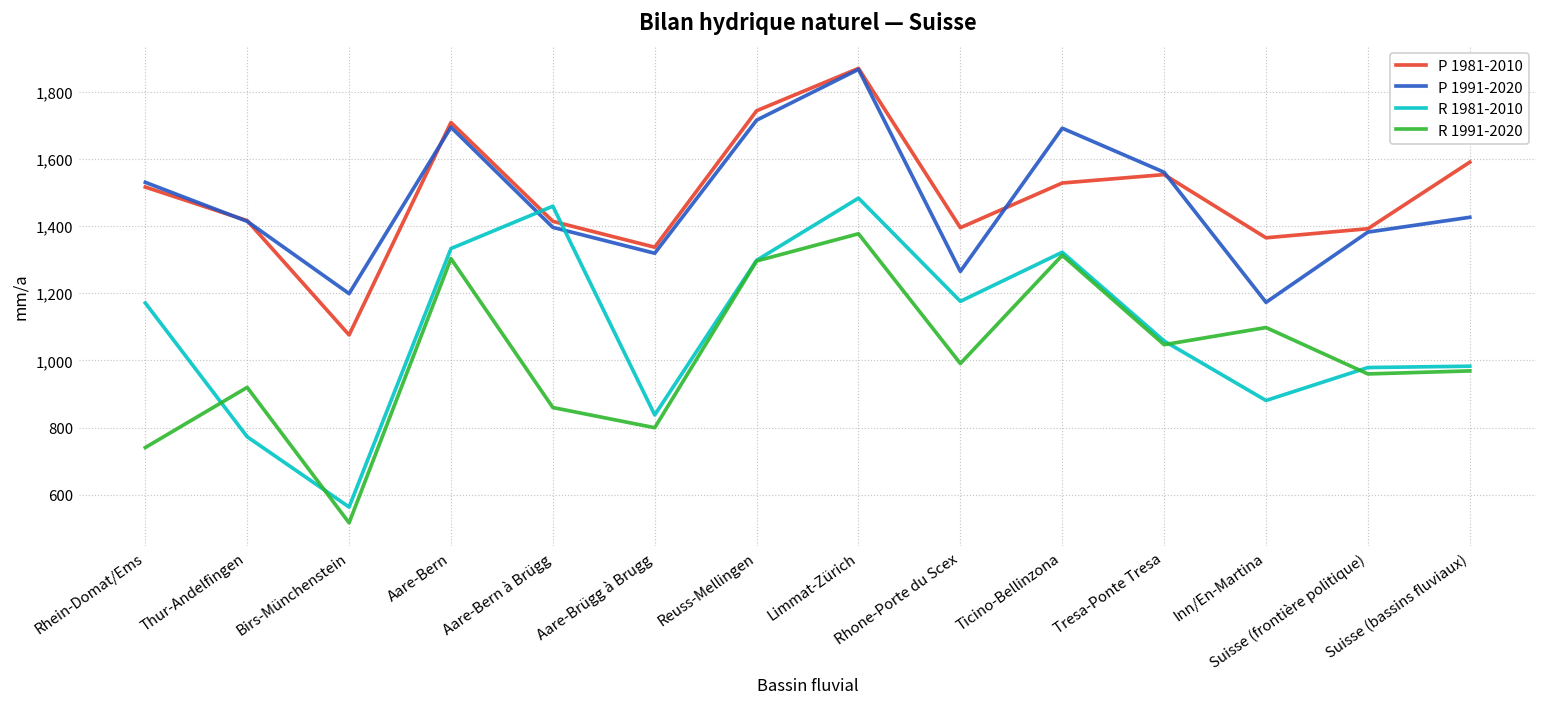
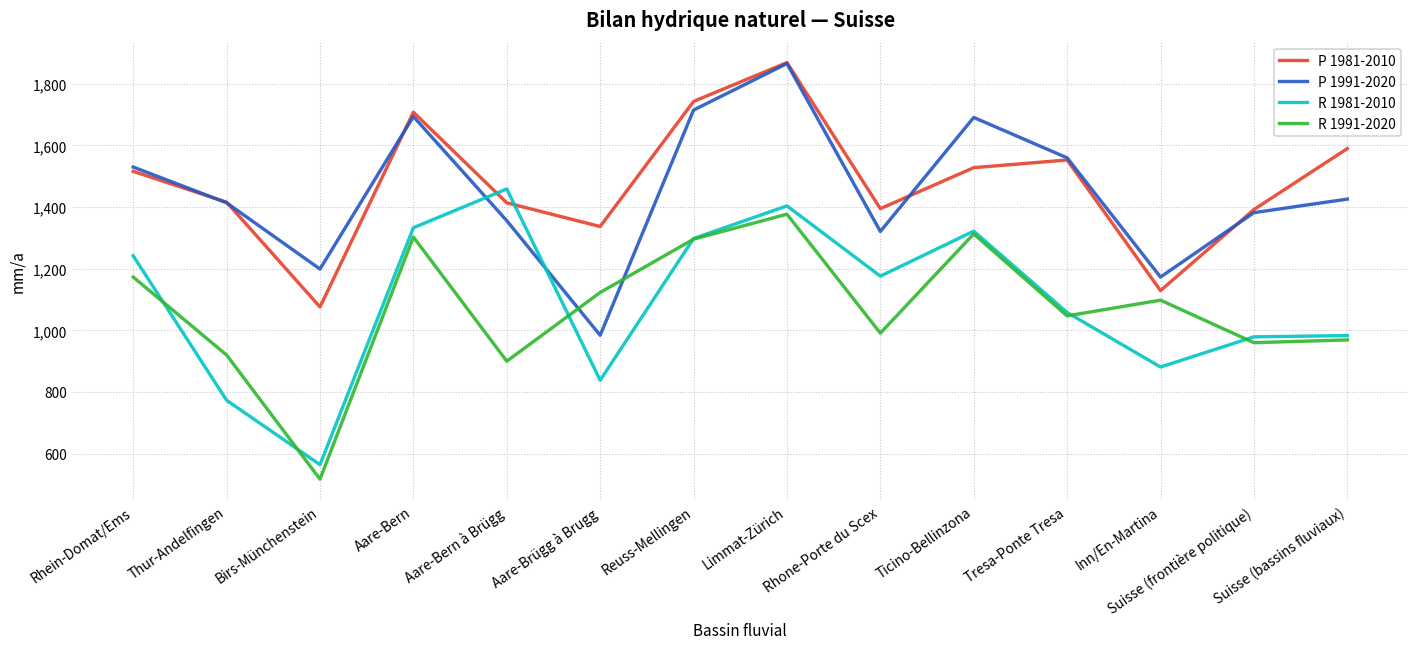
R 1981-2010, Rhein-Domat/Ems: 1,170 -> 1,240
R 1991-2020, Rhein-Domat/Ems: 740 -> 1,170
P 1991-2020, Aare-Bern à Brügg: 1,400 -> 1,360
R 1991-2020, Aare-Bern à Brügg: 860 -> 900
P 1991-2020, Aare-Brügg à Brugg: 1,320 -> 980
R 1991-2020, Aare-Brügg à Brugg: 800 -> 1,120
R 1981-2010, Limmat-Zürich: 1,480 -> 1,400
P 1991-2020, Rhone-Porte du Scex: 1,270 -> 1,320
P 1981-2010, Inn/En-Martina: 1,370 -> 1,130
